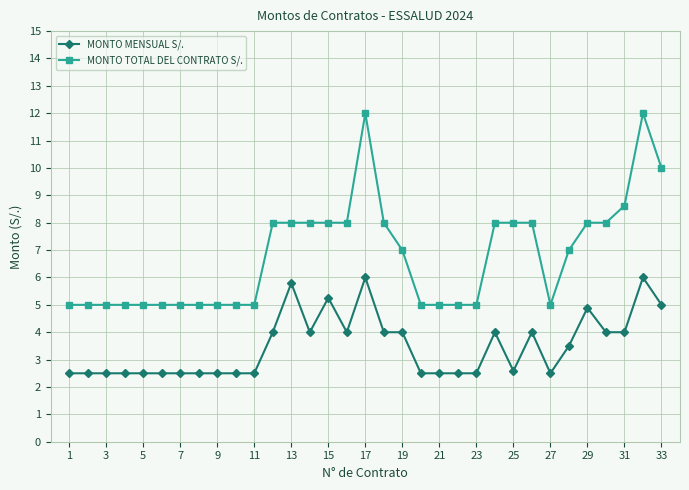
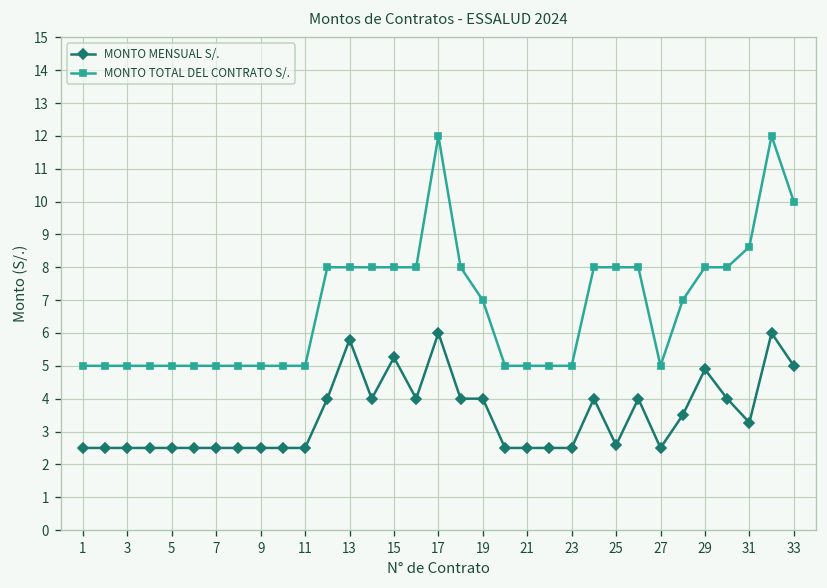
MONTO MENSUAL S/., 31: 4.0 -> 3.3
